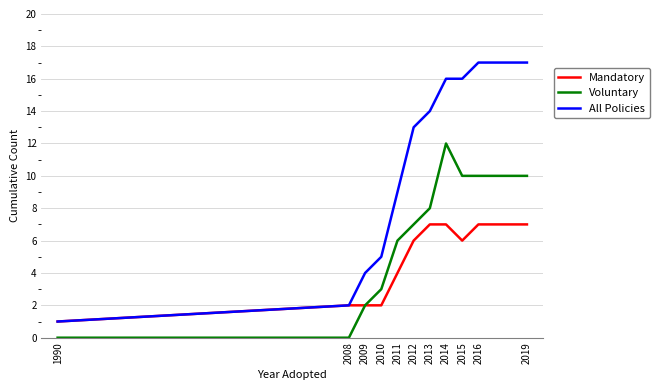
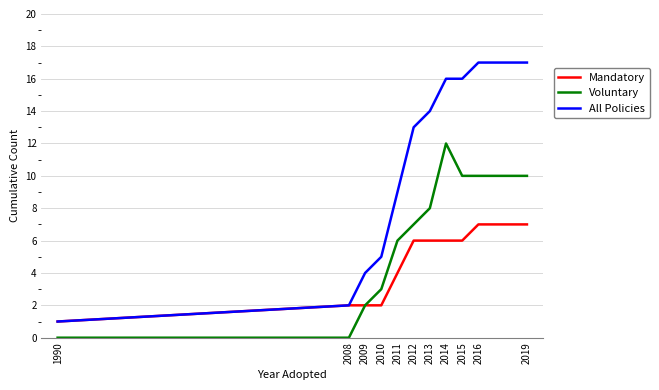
Mandatory, 2013: 7 -> 6
Mandatory, 2014: 7 -> 6
